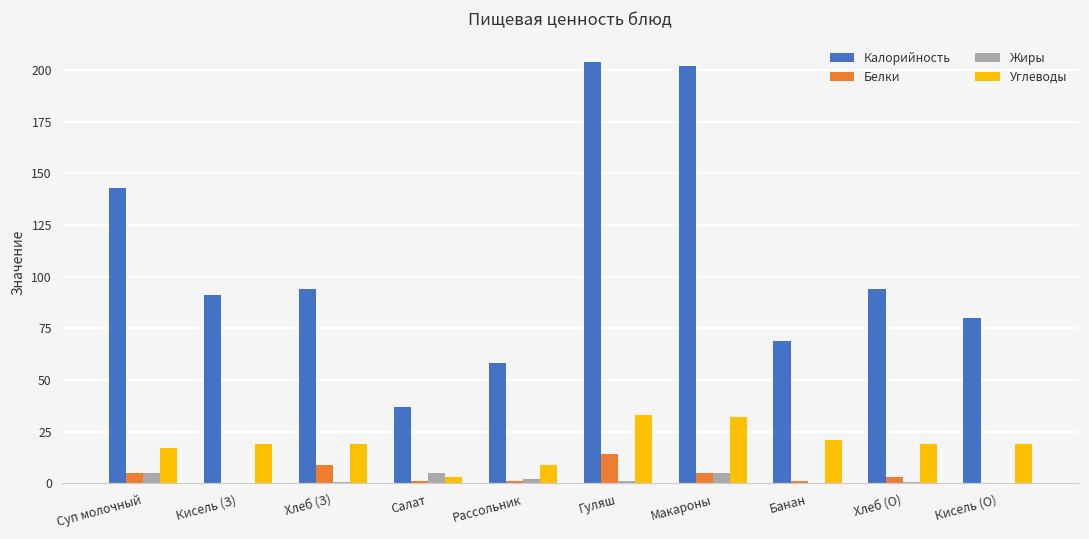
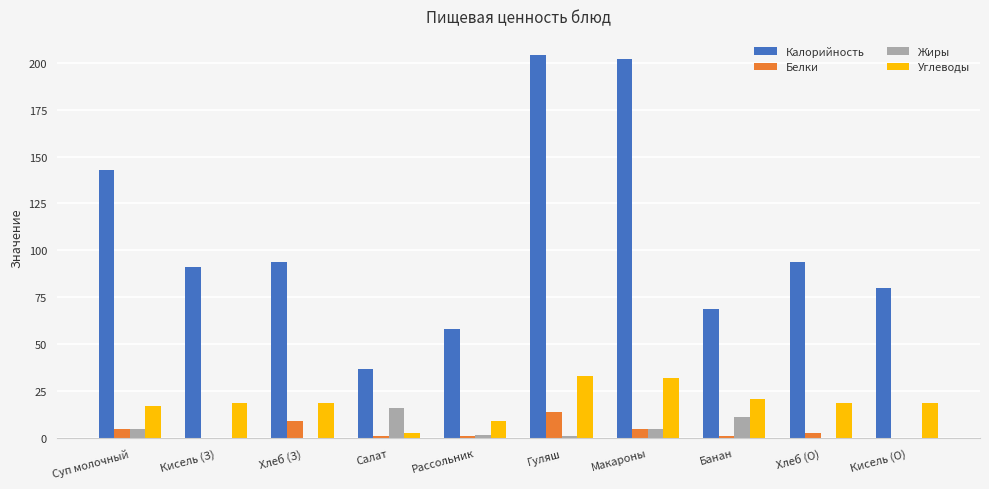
Жиры, Салат: 5 -> 16
Жиры, Банан: 0 -> 12
